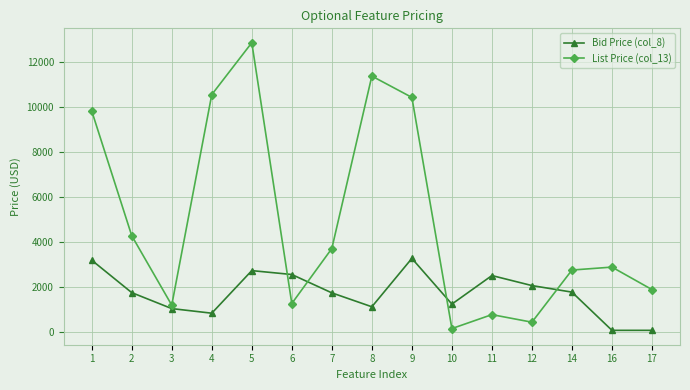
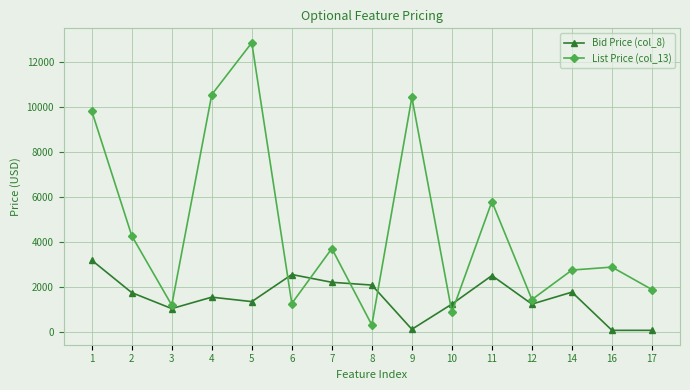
Bid Price (col_8), 4: 800 -> 1600
Bid Price (col_8), 5: 2700 -> 1400
Bid Price (col_8), 7: 1700 -> 2200
Bid Price (col_8), 8: 1100 -> 2100
List Price (col_13), 8: 11400 -> 300
Bid Price (col_8), 9: 3300 -> 100
List Price (col_13), 10: 200 -> 900
List Price (col_13), 11: 800 -> 5800
Bid Price (col_8), 12: 2100 -> 1200
List Price (col_13), 12: 400 -> 1400
